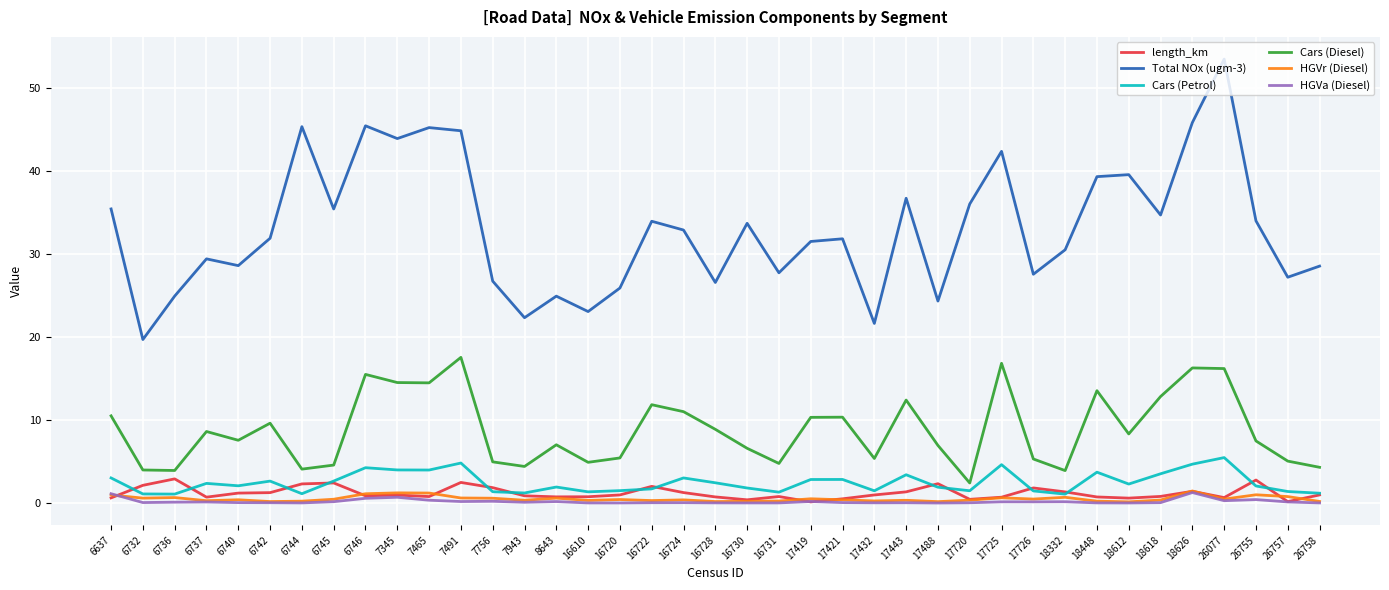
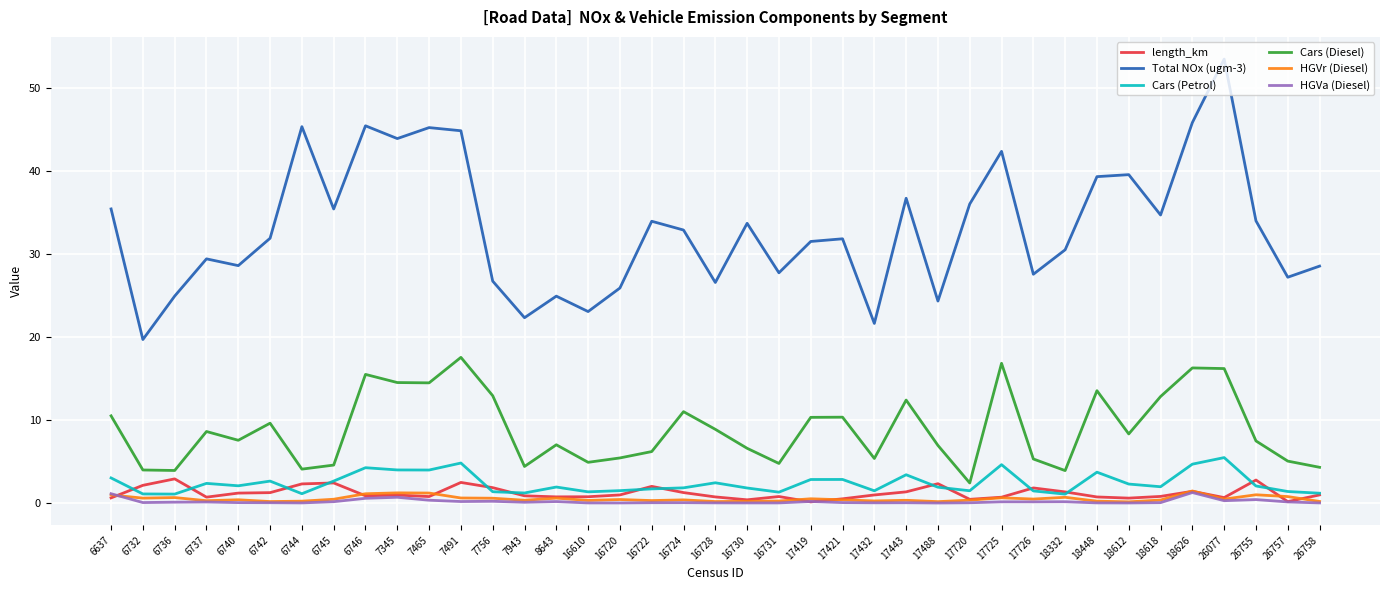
Cars (Diesel), 7756: 5 -> 13
Cars (Diesel), 16722: 12 -> 6
Cars (Petrol), 16724: 3 -> 2
Cars (Petrol), 18618: 4 -> 2
